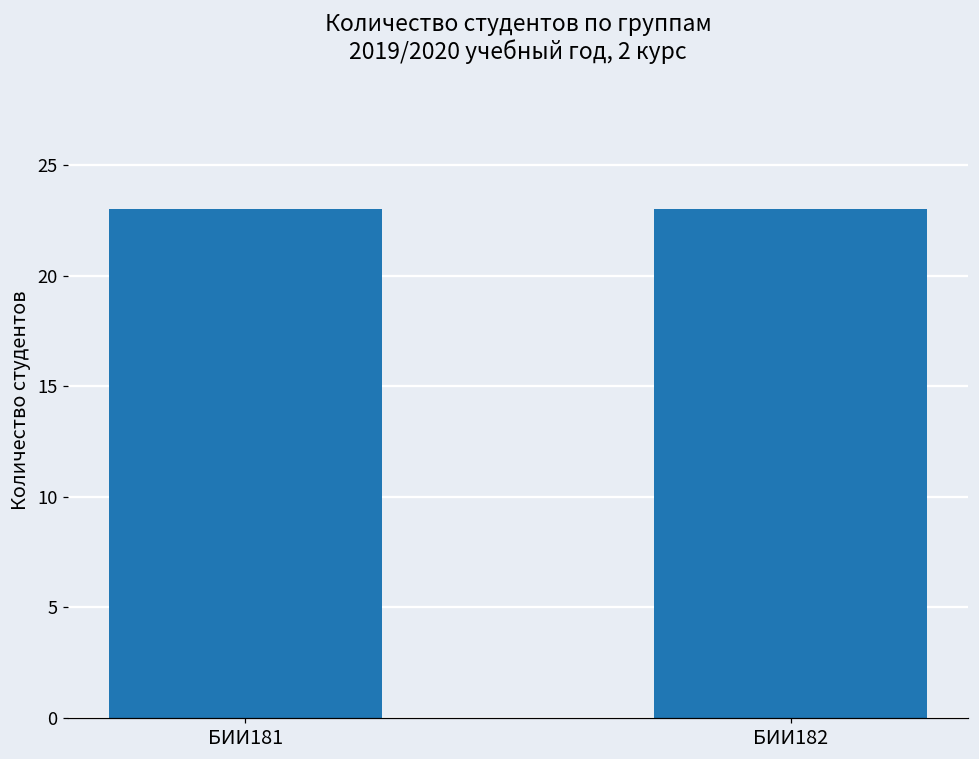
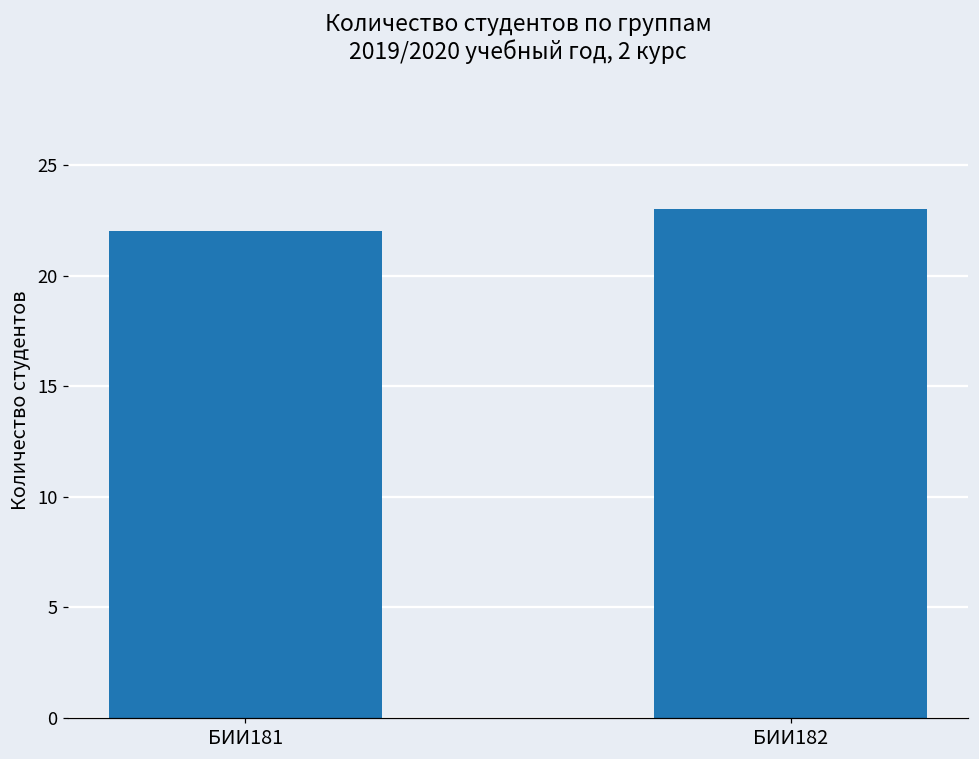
БИИ181: 23 -> 22
